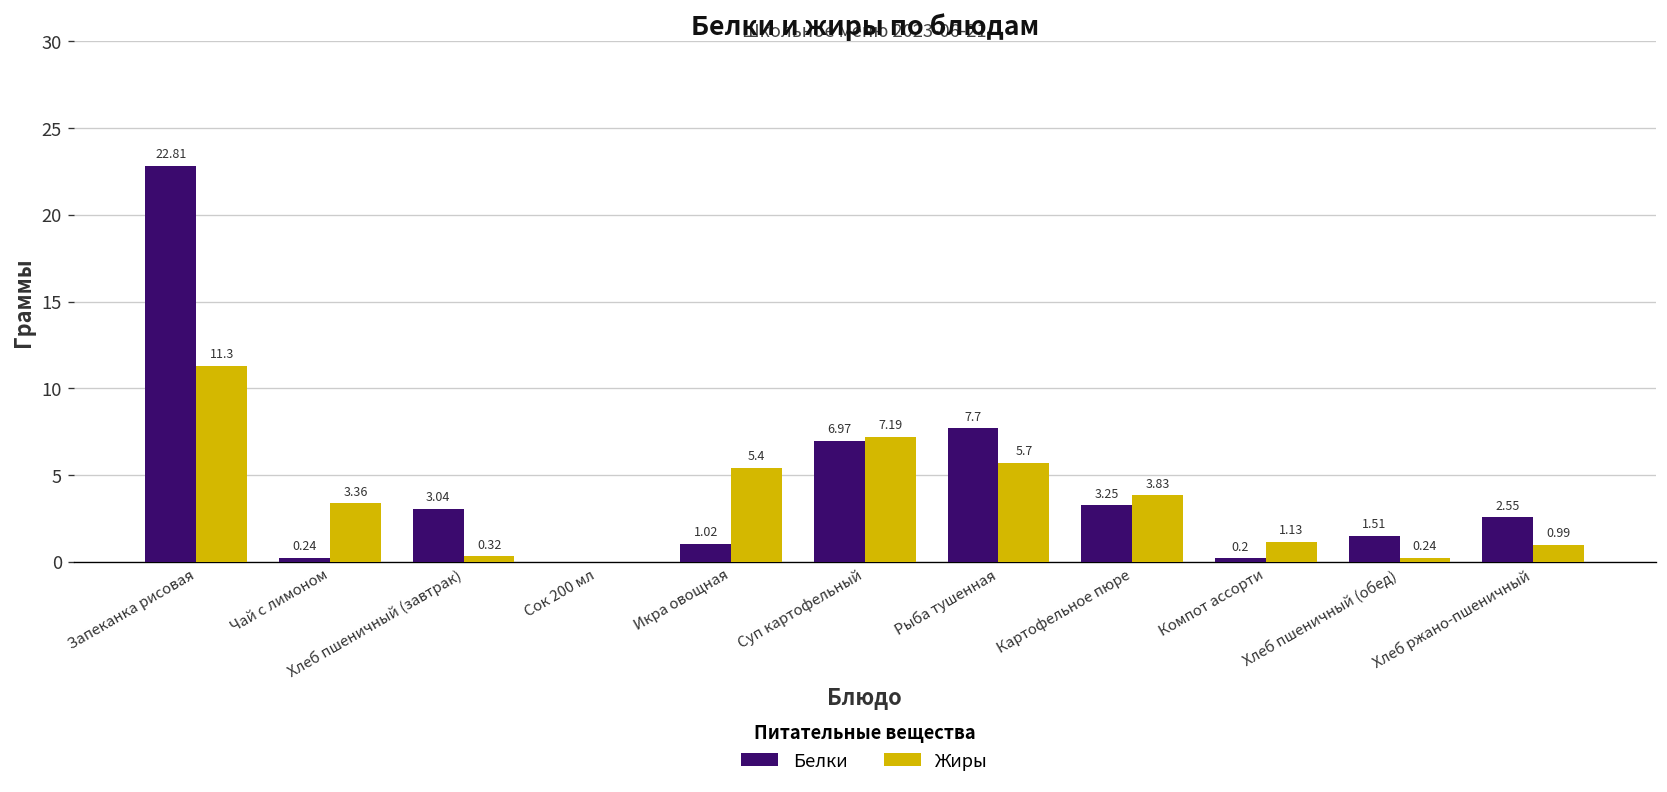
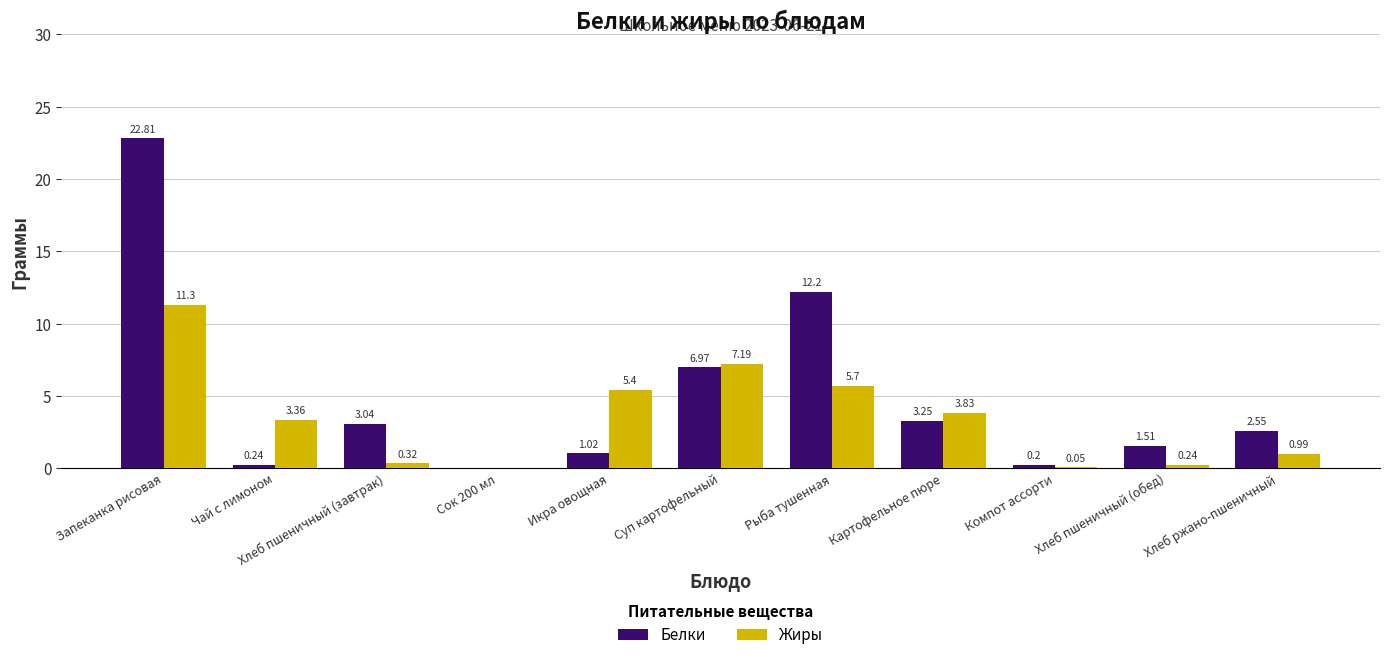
Белки, Рыба тушенная: 7.7 -> 12.2
Жиры, Компот ассорти: 1.13 -> 0.05
